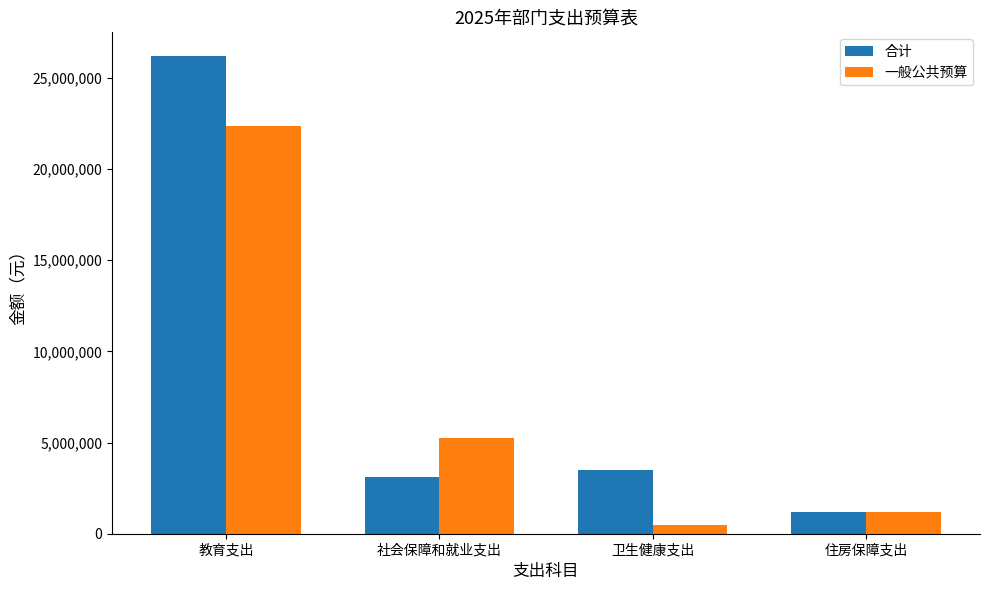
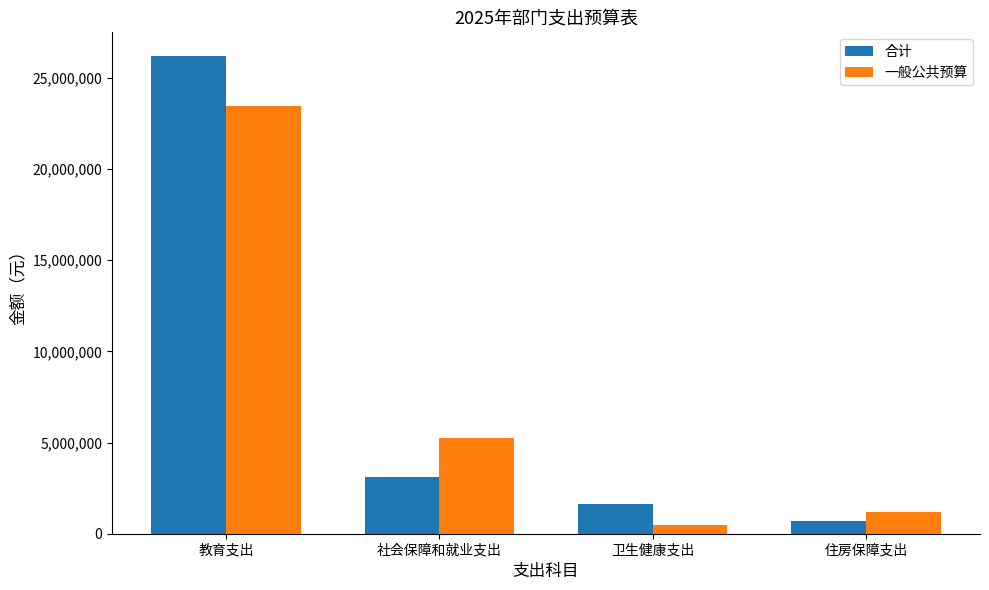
一般公共预算, 教育支出: 22,400,000 -> 23,400,000
合计, 卫生健康支出: 3,500,000 -> 1,600,000
合计, 住房保障支出: 1,200,000 -> 700,000
